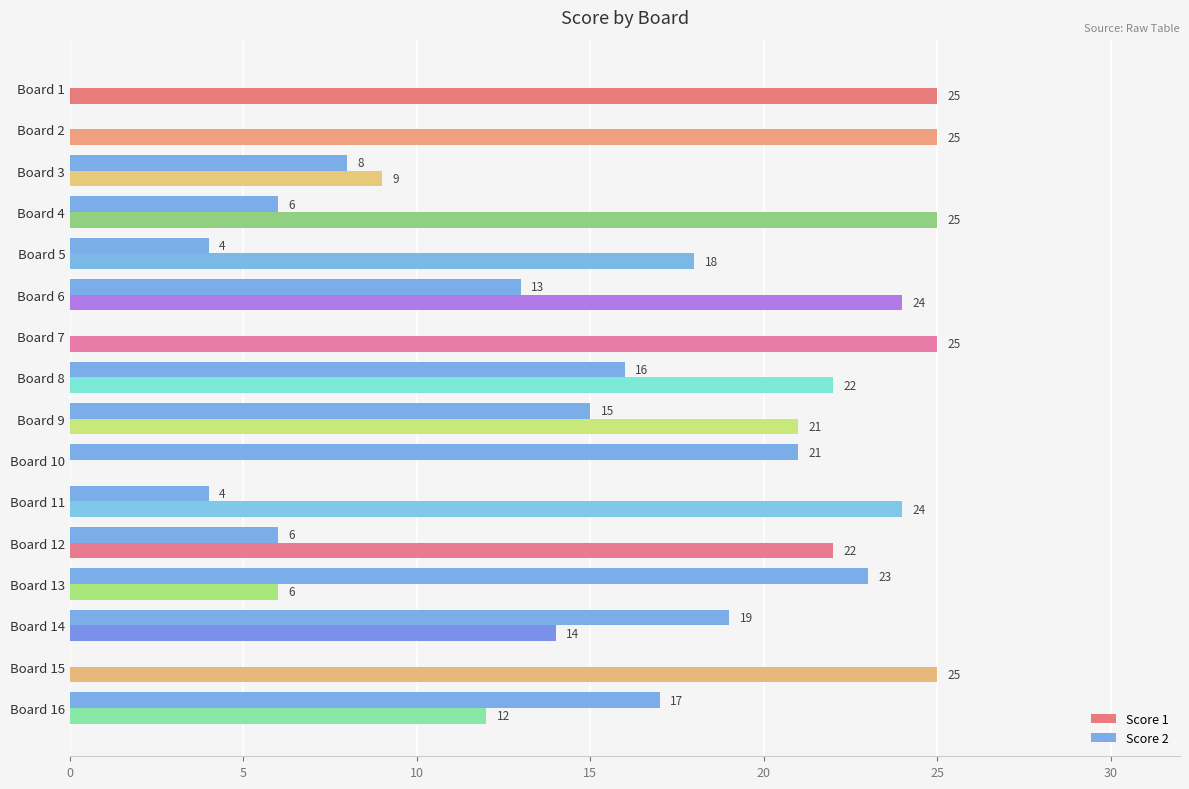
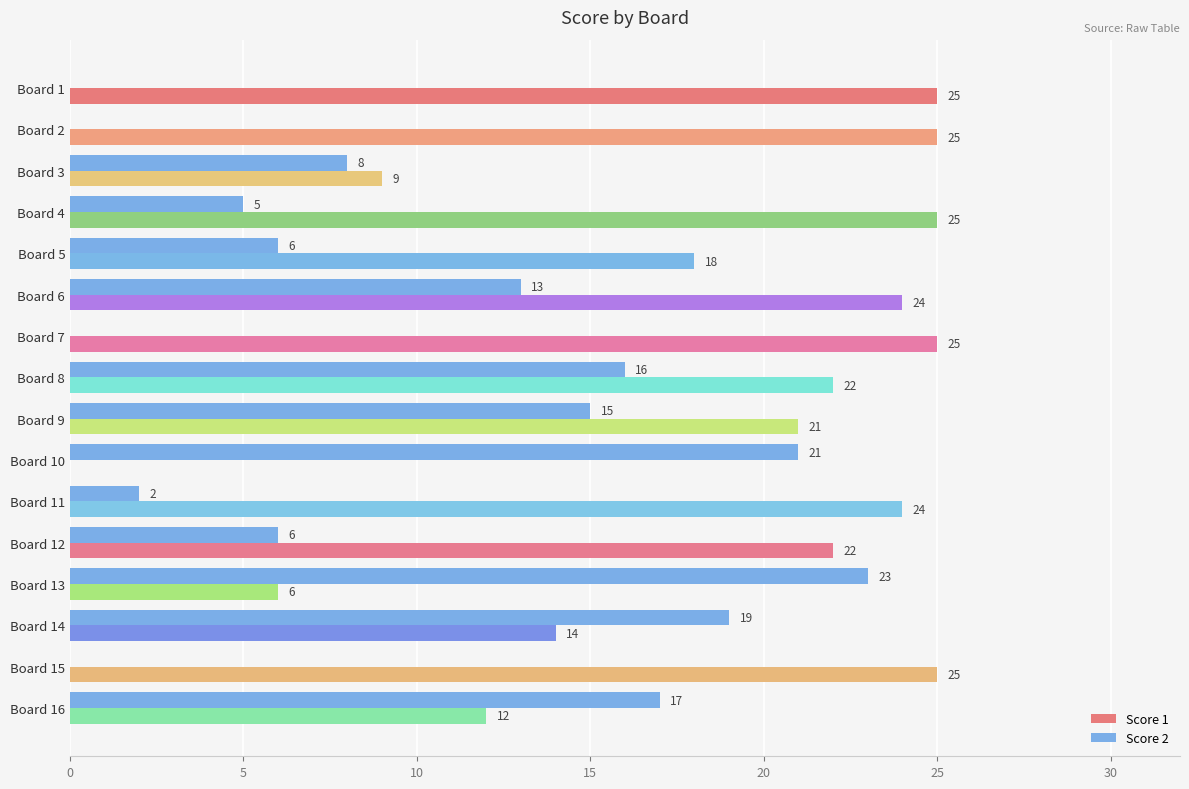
Score 2, Board 4: 6 -> 5
Score 2, Board 5: 4 -> 6
Score 2, Board 11: 4 -> 2
